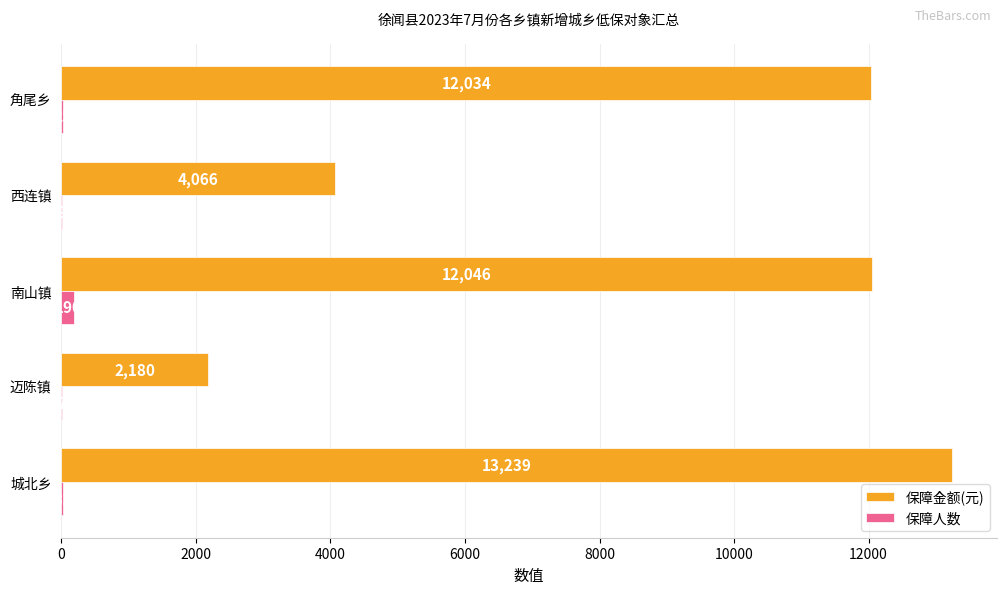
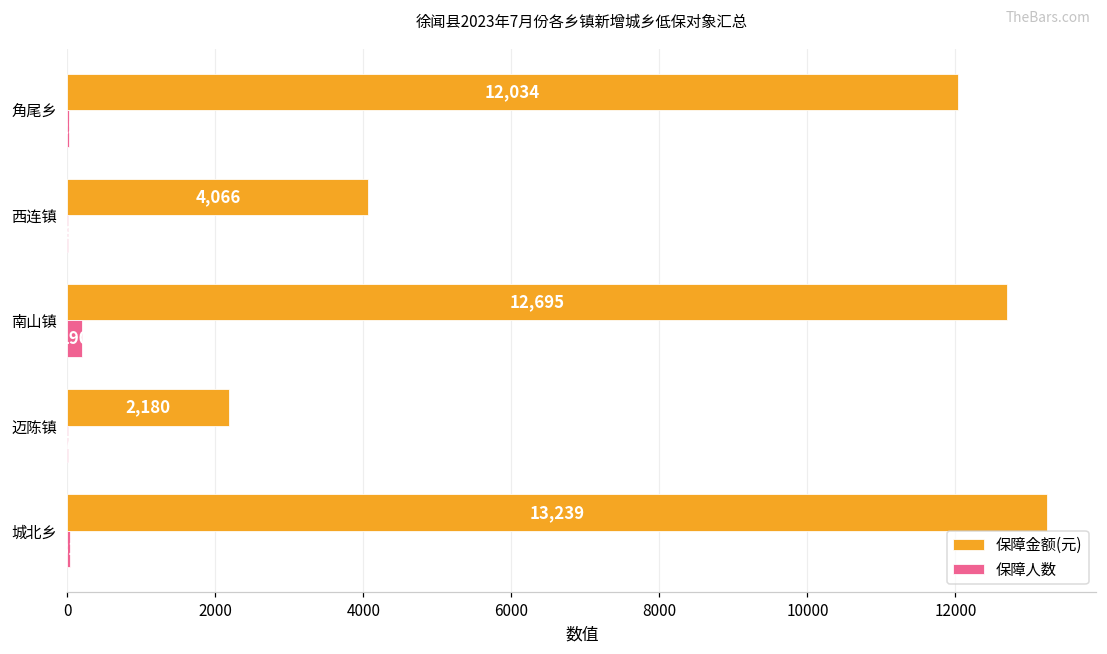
保障金额(元), 南山镇: 12,046 -> 12,695
